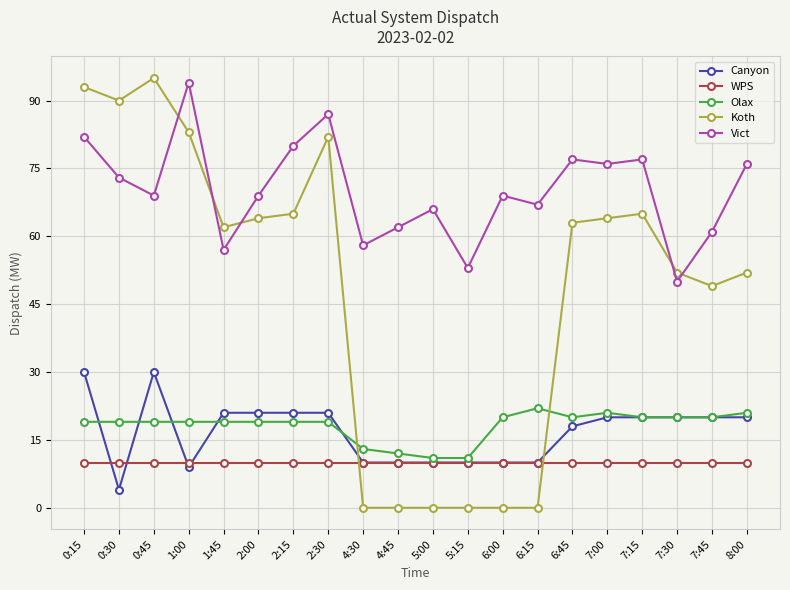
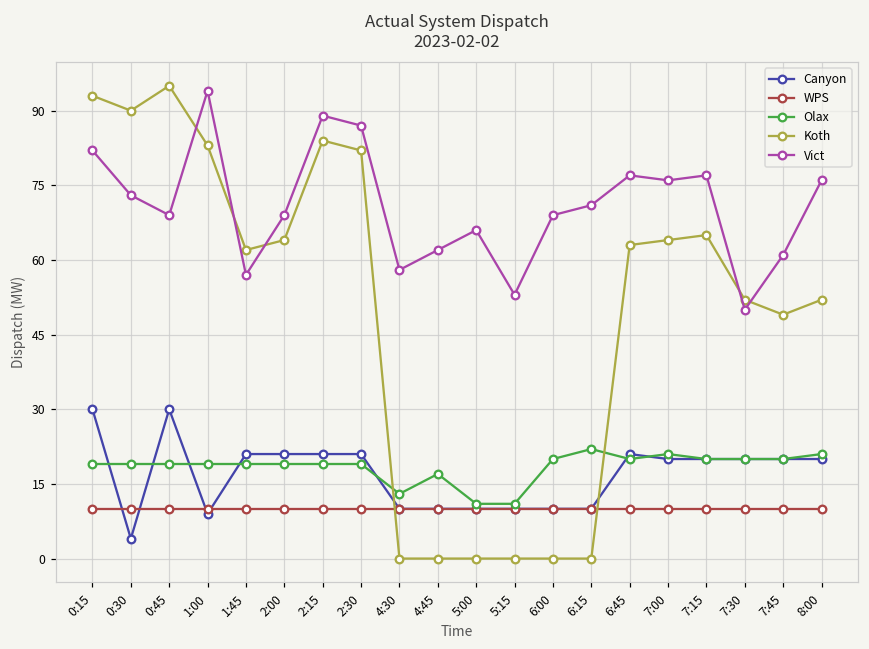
Koth, 2:15: 65 -> 84
Vict, 2:15: 80 -> 89
Olax, 4:45: 12 -> 17
Vict, 6:15: 67 -> 71
Canyon, 6:45: 18 -> 21
